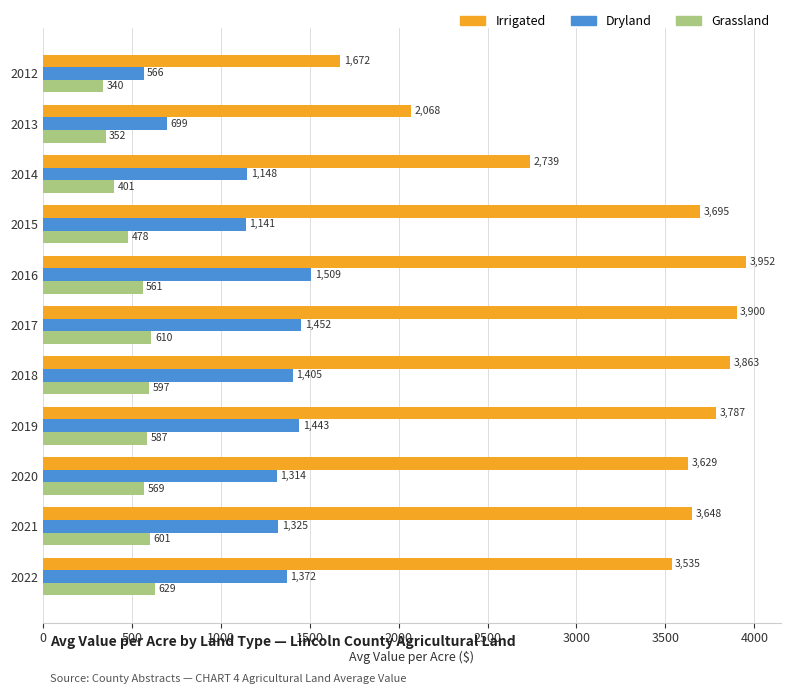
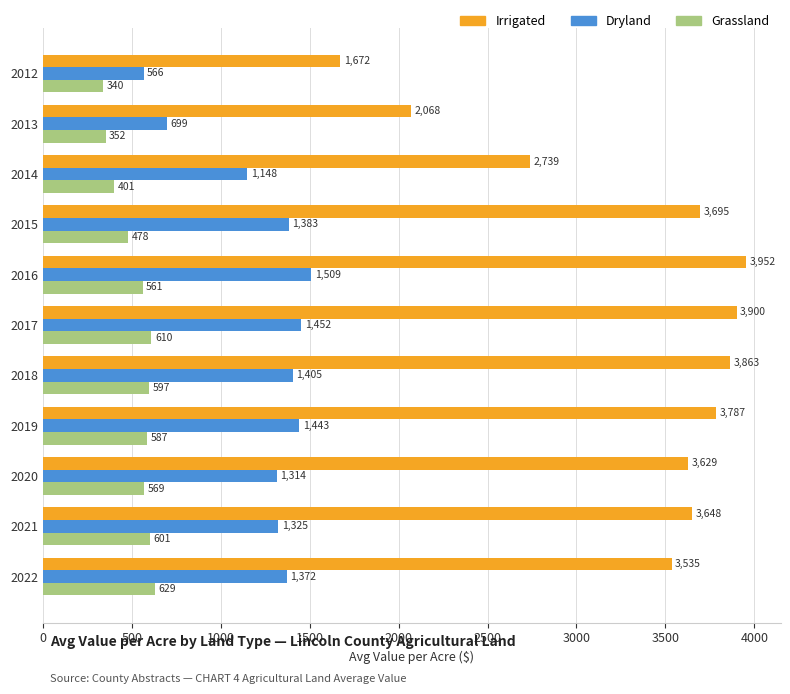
Dryland, 2015: 1,141 -> 1,383
